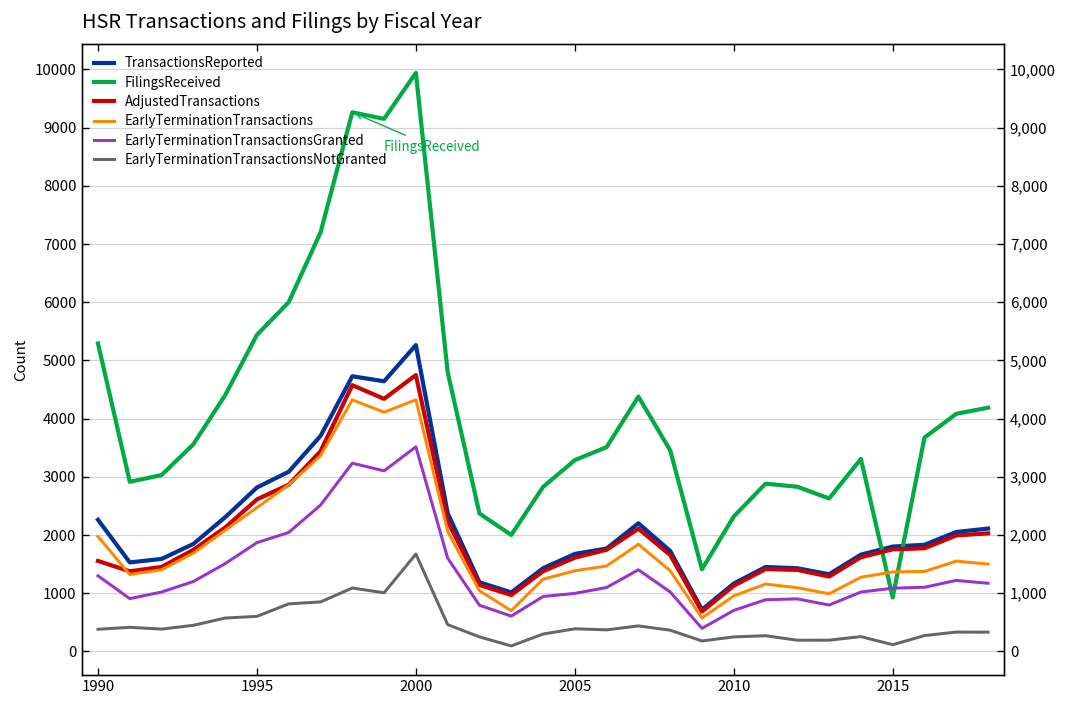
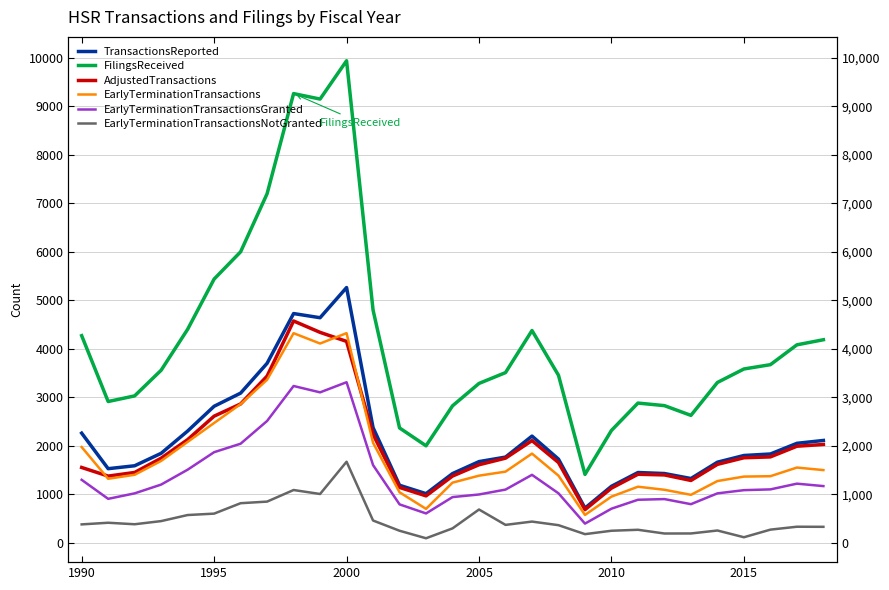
FilingsReceived, 1990: 5300 -> 4300
AdjustedTransactions, 2000: 4700 -> 4200
EarlyTerminationTransactionsGranted, 2000: 3500 -> 3300
EarlyTerminationTransactionsNotGranted, 2005: 400 -> 700
FilingsReceived, 2015: 900 -> 3600
